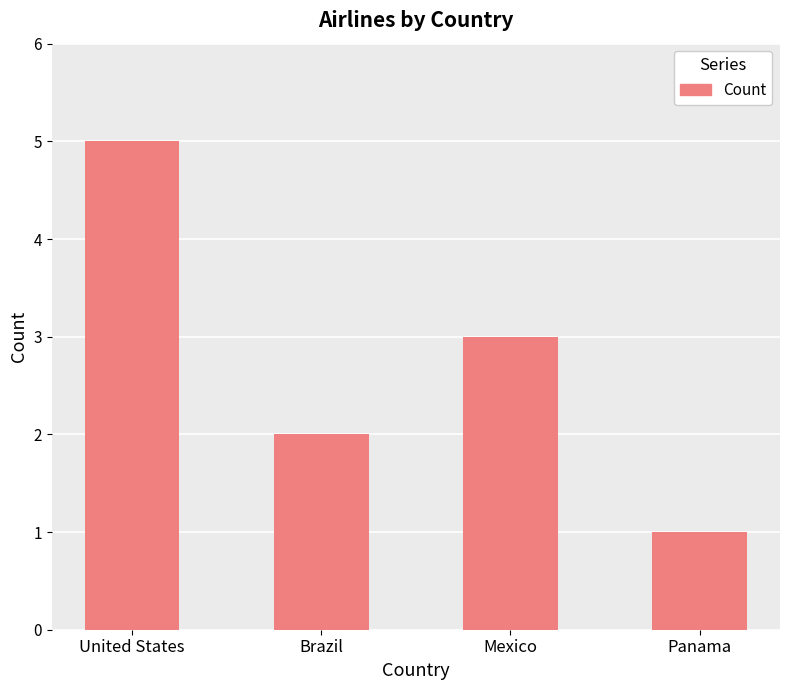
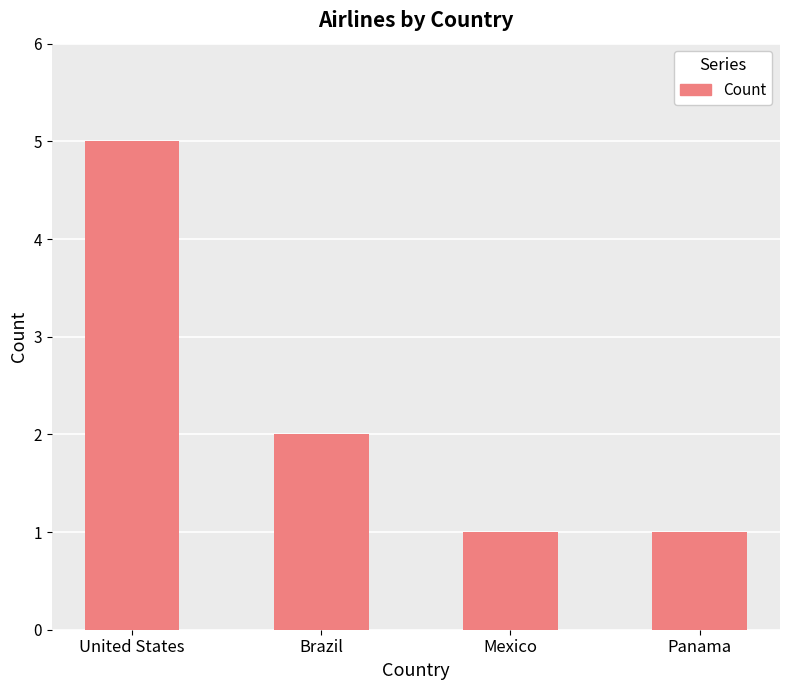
Mexico: 3 -> 1
